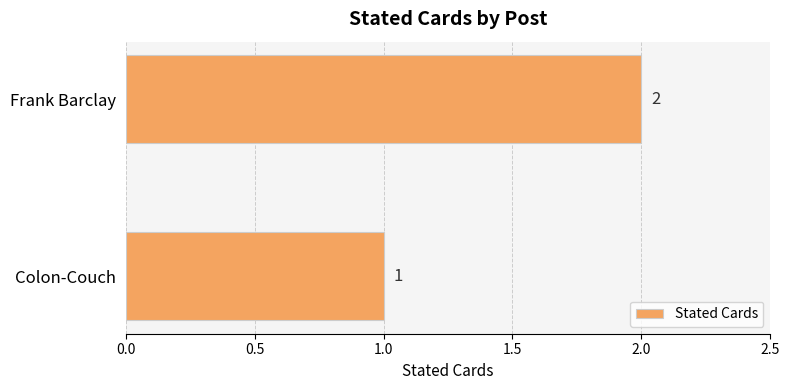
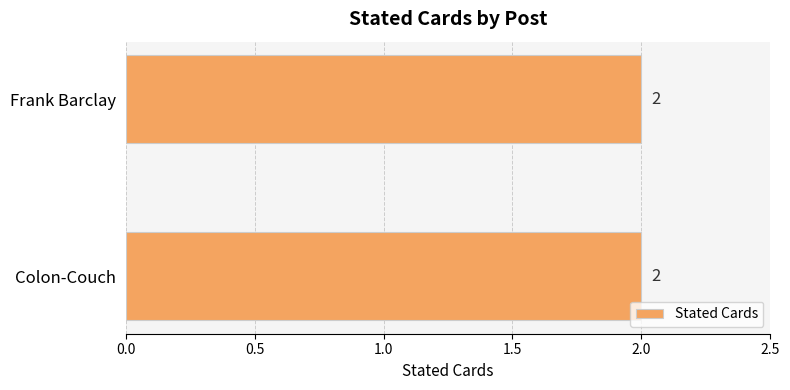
Colon-Couch: 1 -> 2
